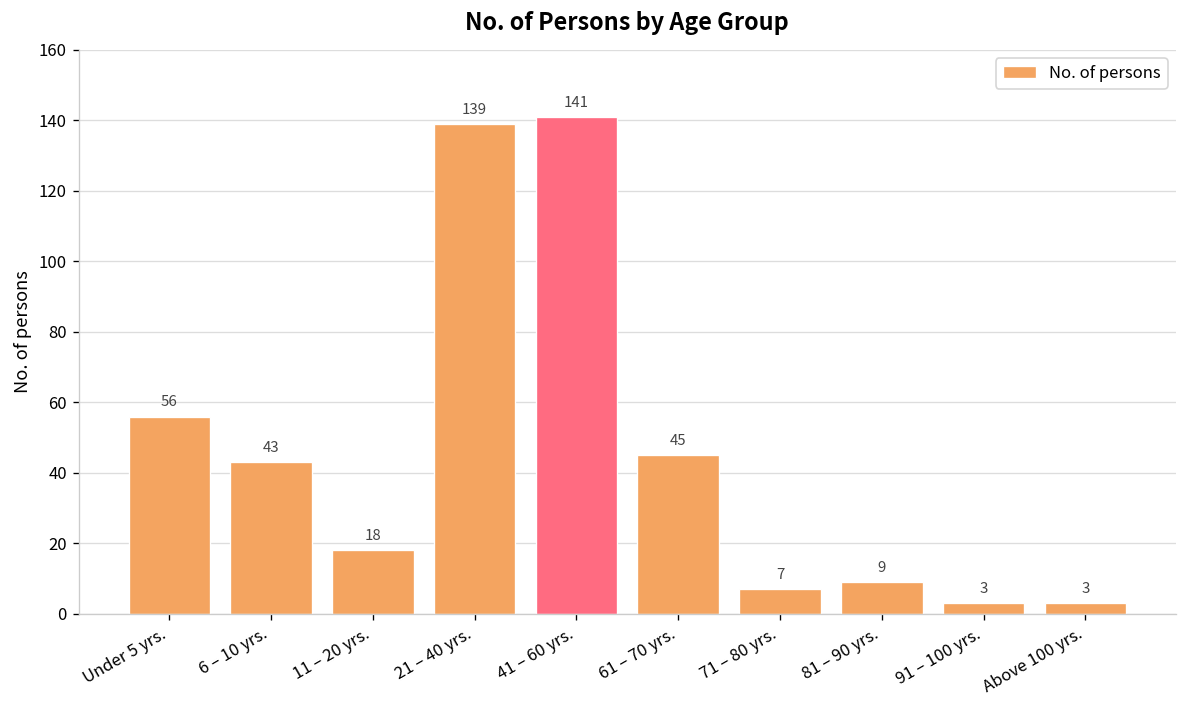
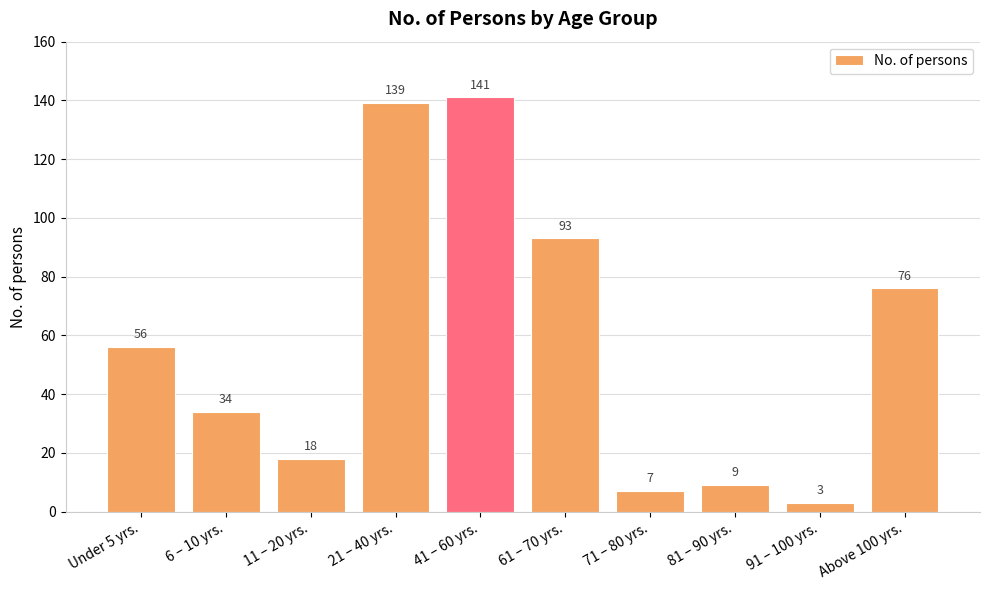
6 – 10 yrs.: 43 -> 34
61 – 70 yrs.: 45 -> 93
Above 100 yrs.: 3 -> 76
